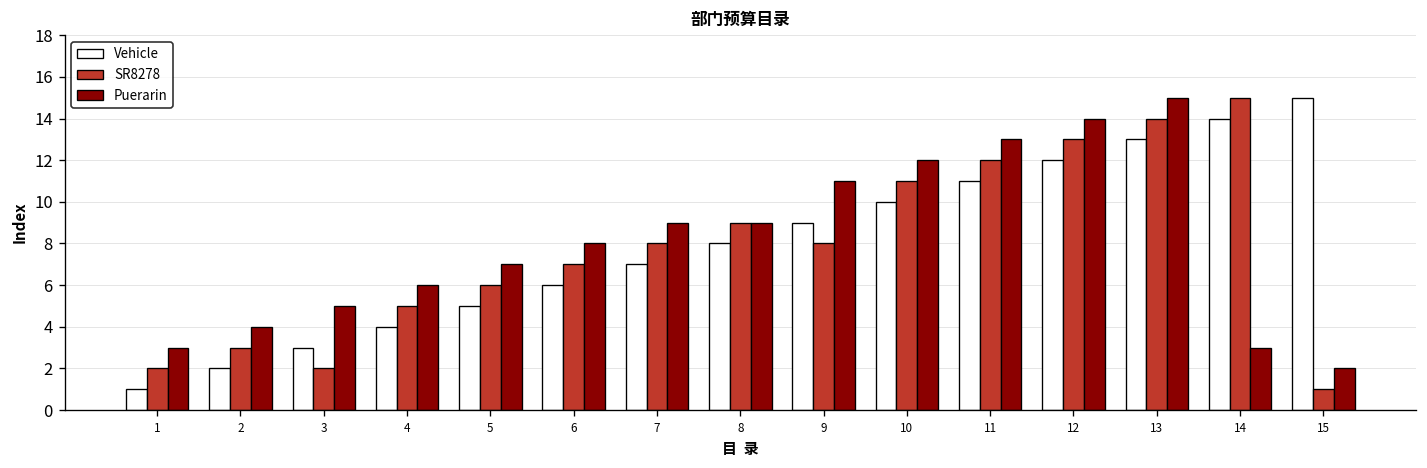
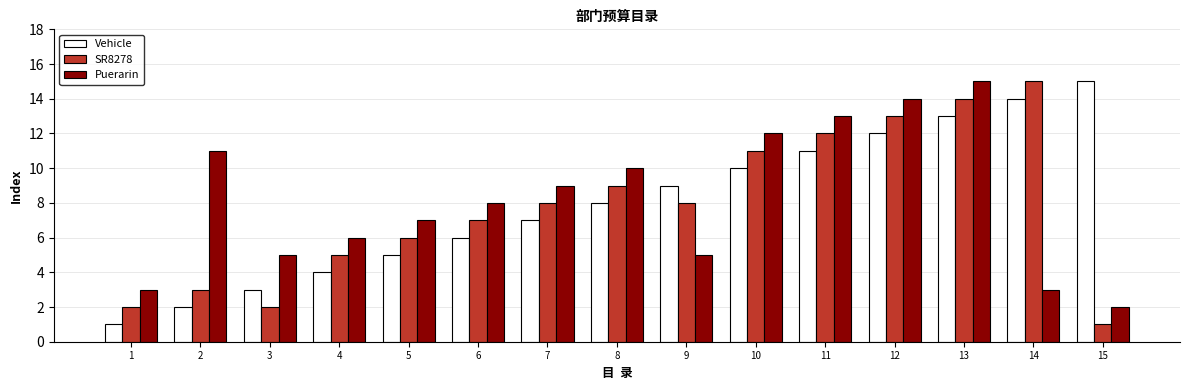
Puerarin, 2: 4 -> 11
Puerarin, 8: 9 -> 10
Puerarin, 9: 11 -> 5
